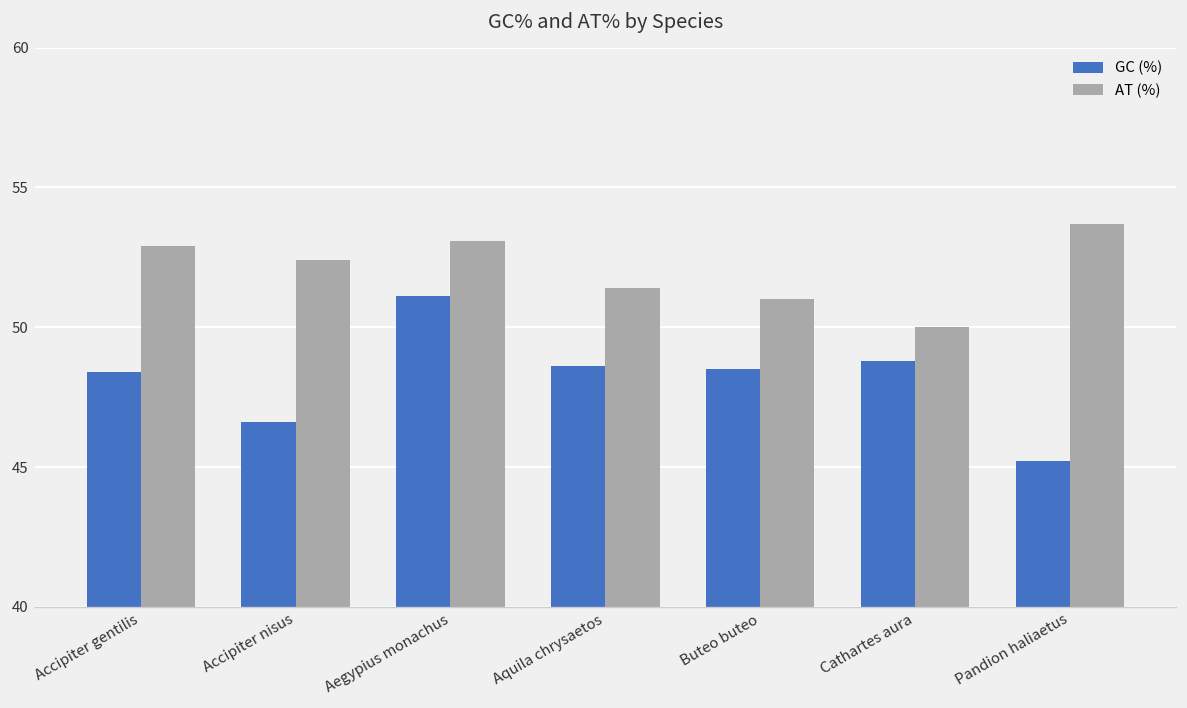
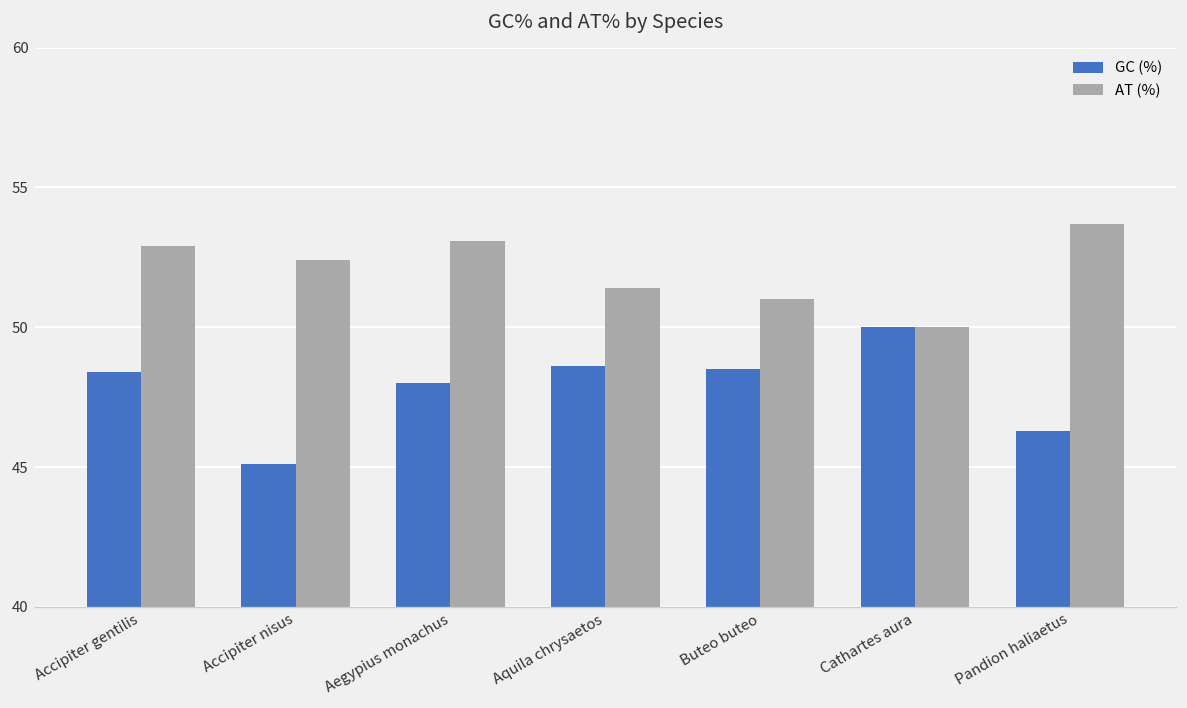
GC (%), Accipiter nisus: 46.6 -> 45.1
GC (%), Aegypius monachus: 51.1 -> 48.0
GC (%), Cathartes aura: 48.8 -> 50.0
GC (%), Pandion haliaetus: 45.2 -> 46.3
